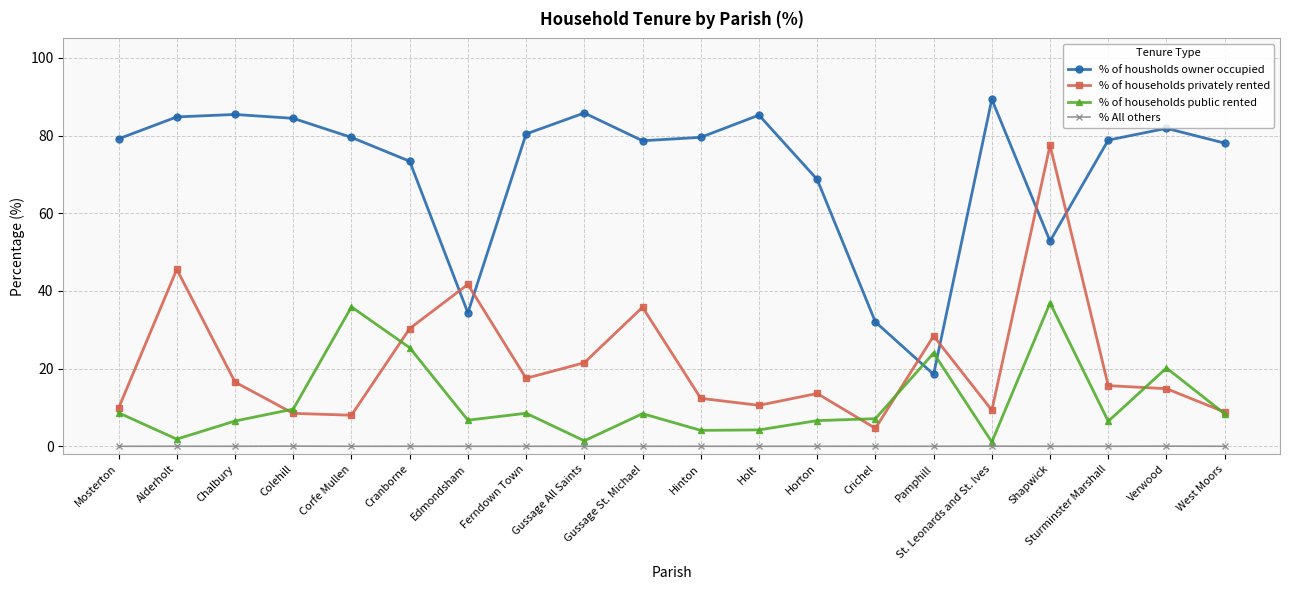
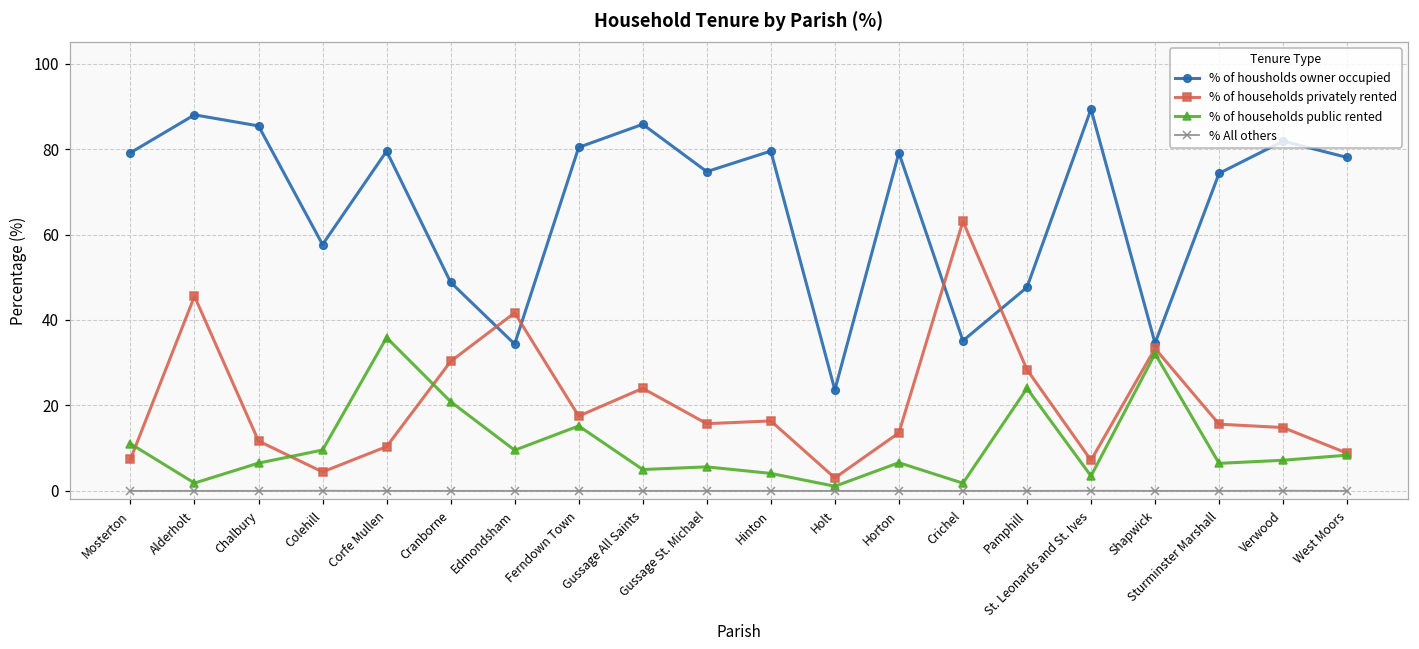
% of households privately rented, Mosterton: 10 -> 7
% of households public rented, Mosterton: 9 -> 11
% of housholds owner occupied, Alderholt: 85 -> 88
% of households privately rented, Chalbury: 17 -> 12
% of housholds owner occupied, Colehill: 84 -> 58
% of households privately rented, Colehill: 8 -> 4
% of households privately rented, Corfe Mullen: 8 -> 10
% of housholds owner occupied, Cranborne: 73 -> 49
% of households public rented, Cranborne: 25 -> 21
% of households public rented, Edmondsham: 7 -> 10
% of households public rented, Ferndown Town: 9 -> 15
% of households privately rented, Gussage All Saints: 22 -> 24
% of households public rented, Gussage All Saints: 1 -> 5
% of housholds owner occupied, Gussage St. Michael: 79 -> 75
% of households privately rented, Gussage St. Michael: 36 -> 16
% of households public rented, Gussage St. Michael: 8 -> 6
% of households privately rented, Hinton: 12 -> 16
% of housholds owner occupied, Holt: 85 -> 24
% of households privately rented, Holt: 11 -> 3
% of households public rented, Holt: 4 -> 1
% of housholds owner occupied, Horton: 69 -> 79
% of housholds owner occupied, Crichel: 32 -> 35
% of households privately rented, Crichel: 5 -> 63
% of households public rented, Crichel: 7 -> 2
% of housholds owner occupied, Pamphill: 19 -> 48
% of households privately rented, St. Leonards and St. Ives: 9 -> 7
% of households public rented, St. Leonards and St. Ives: 1 -> 3
% of housholds owner occupied, Shapwick: 53 -> 35
% of households privately rented, Shapwick: 77 -> 33
% of households public rented, Shapwick: 37 -> 32
% of housholds owner occupied, Sturminster Marshall: 79 -> 74
% of households public rented, Verwood: 20 -> 7
